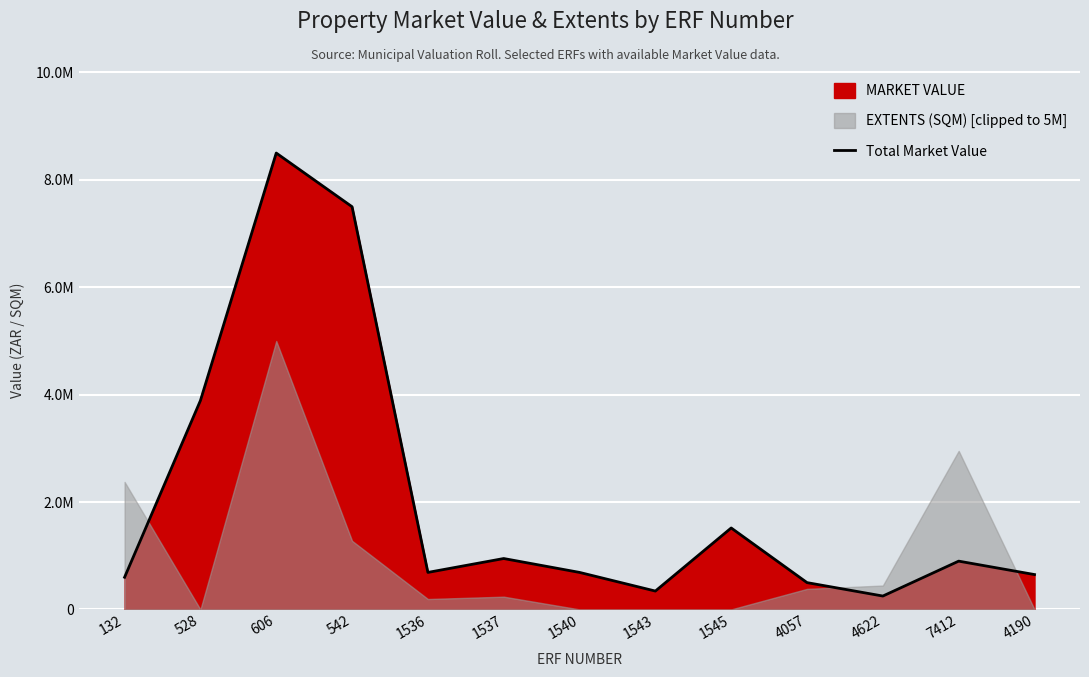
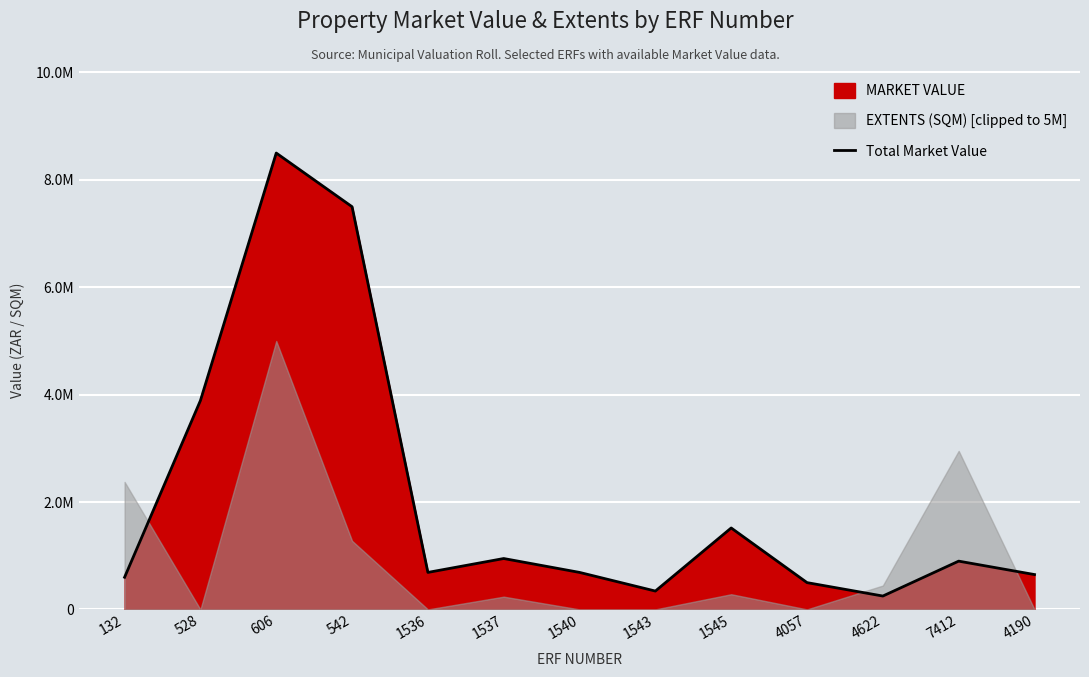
EXTENTS (SQM) [clipped to 5M], 1536: 200000 -> 0
EXTENTS (SQM) [clipped to 5M], 1545: 0 -> 300000
EXTENTS (SQM) [clipped to 5M], 4057: 400000 -> 0
